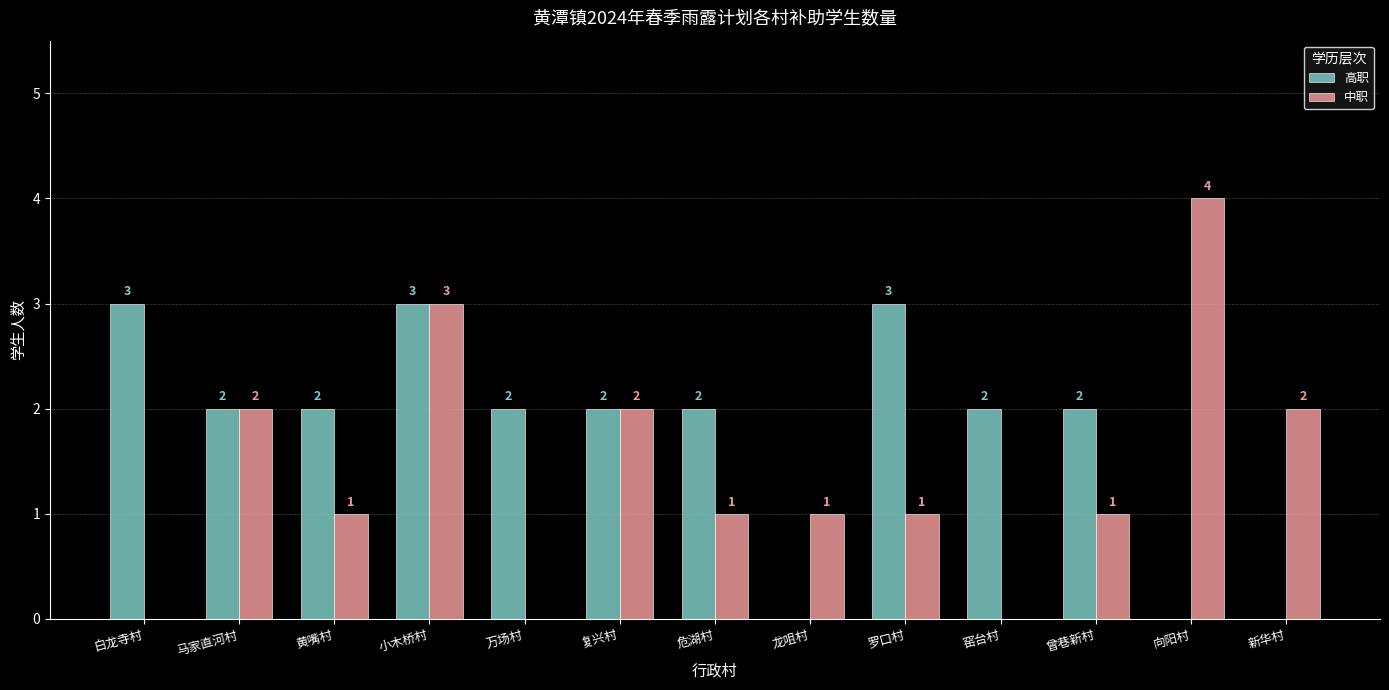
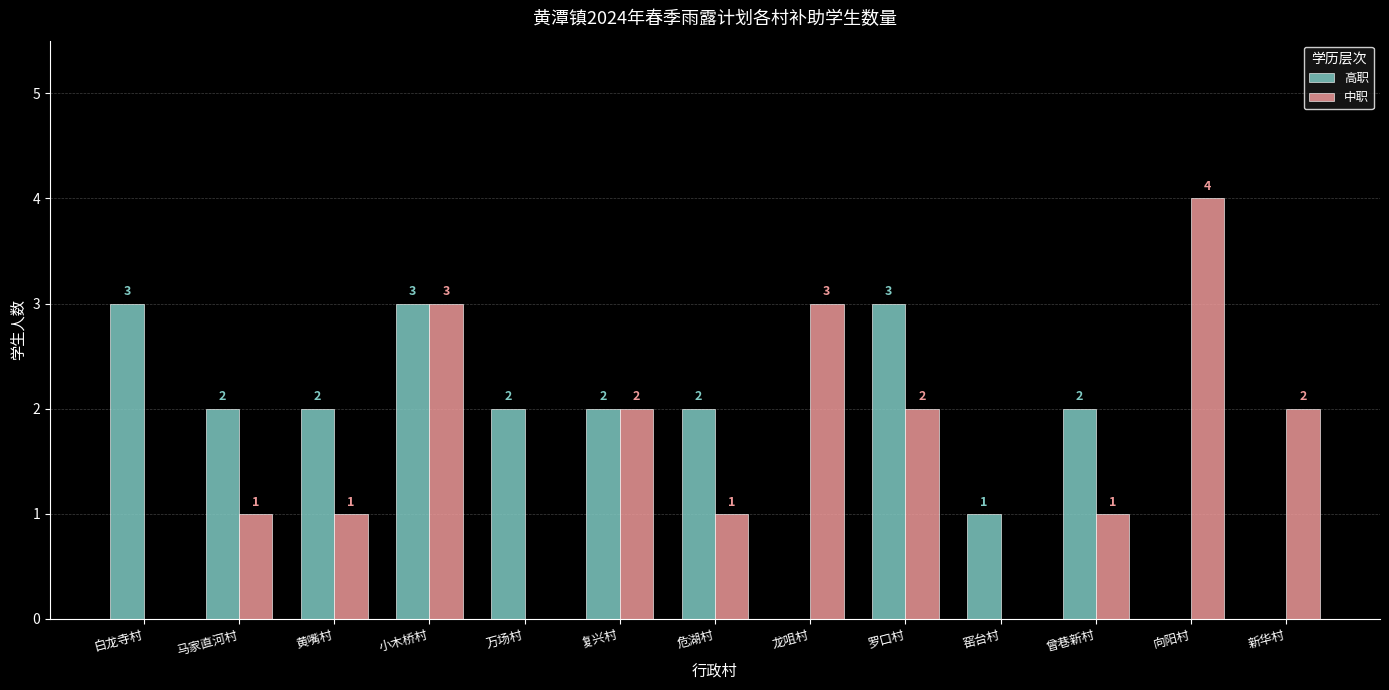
中职, 马家直河村: 2 -> 1
中职, 龙咀村: 1 -> 3
中职, 罗口村: 1 -> 2
高职, 窑台村: 2 -> 1
